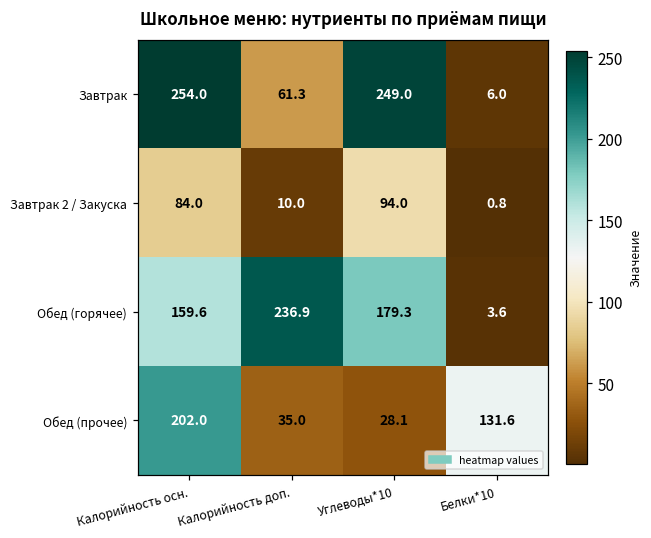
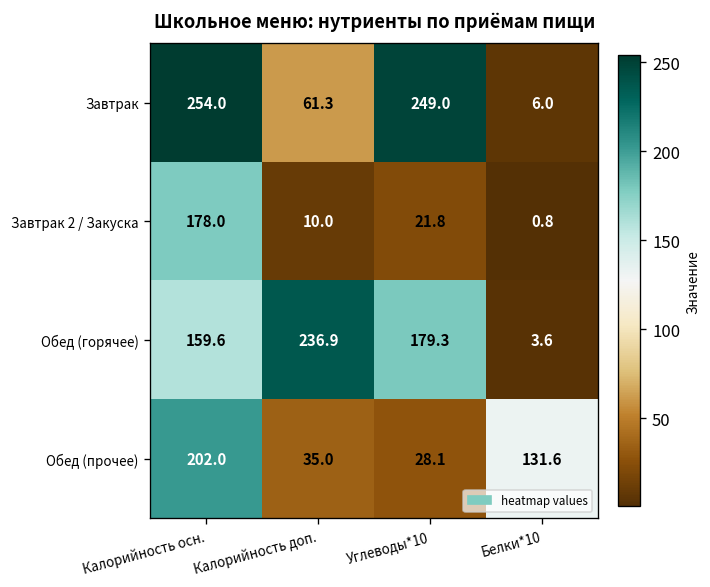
Завтрак 2 / Закуска, Калорийность осн.: 84.0 -> 178.0
Завтрак 2 / Закуска, Углеводы*10: 94.0 -> 21.8
